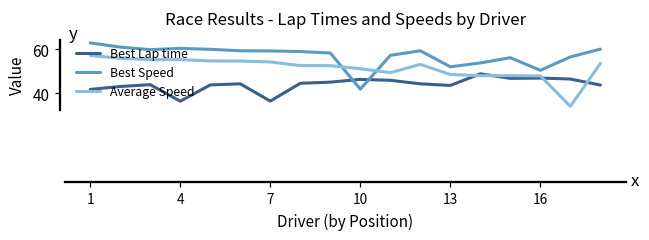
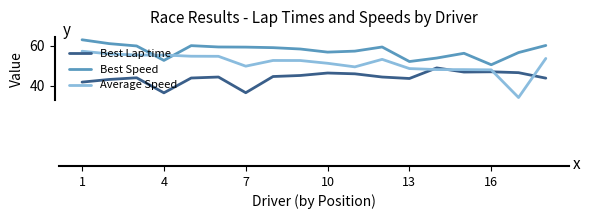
Best Speed, 4: 60 -> 53
Average Speed, 7: 54 -> 50
Best Speed, 10: 42 -> 57
